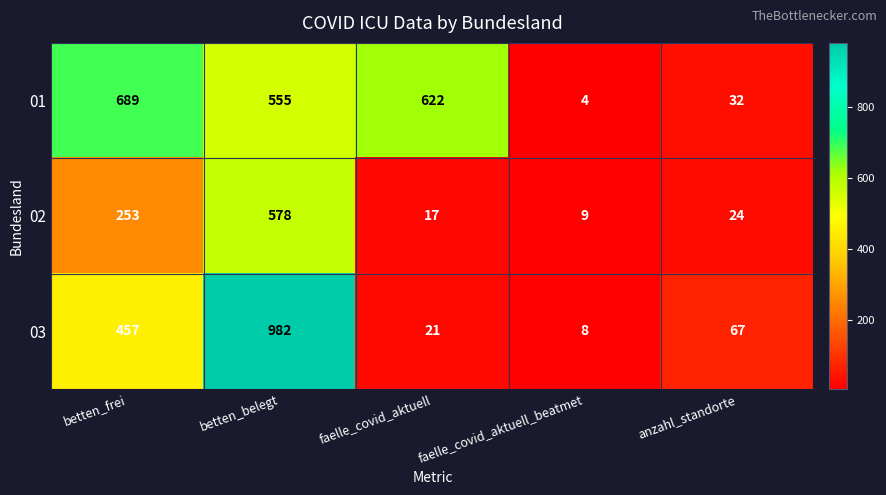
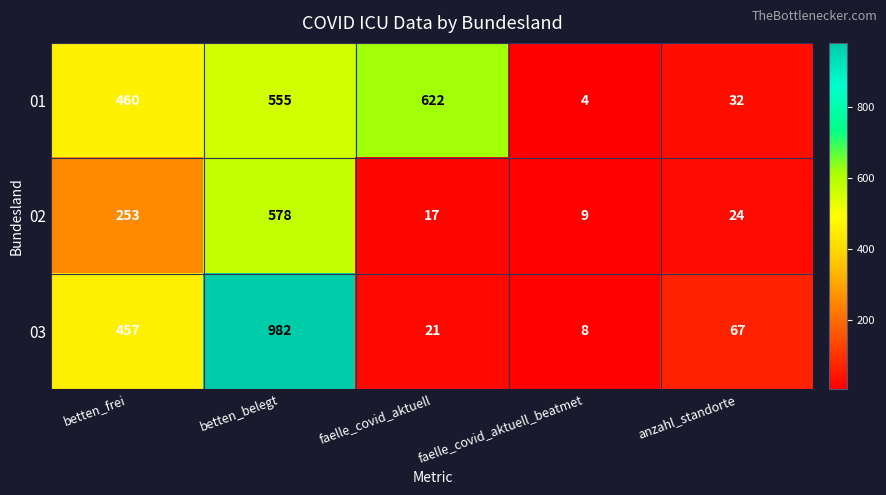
01, betten_frei: 689 -> 460
